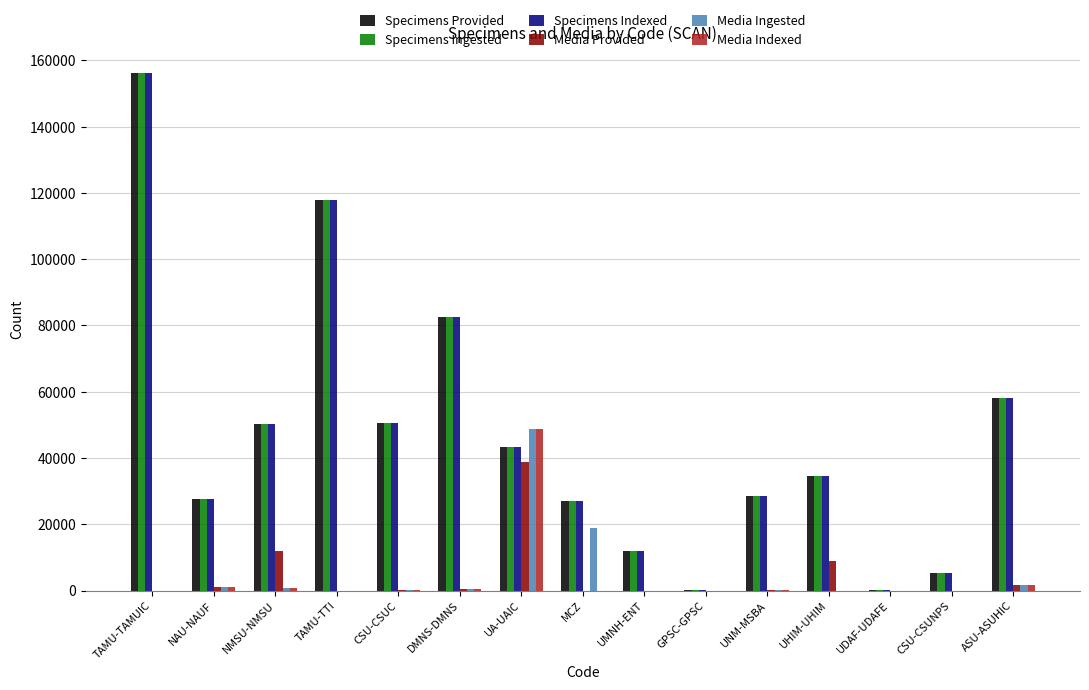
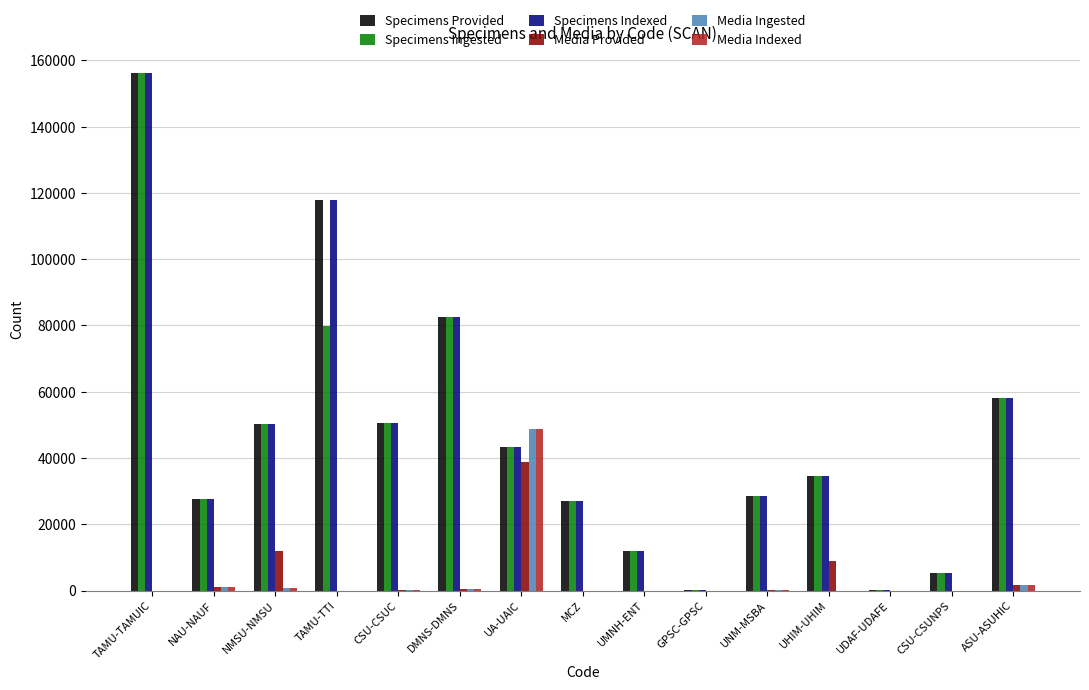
Specimens Ingested, TAMU-TTI: 118000 -> 80000
Media Ingested, MCZ: 19000 -> 0
